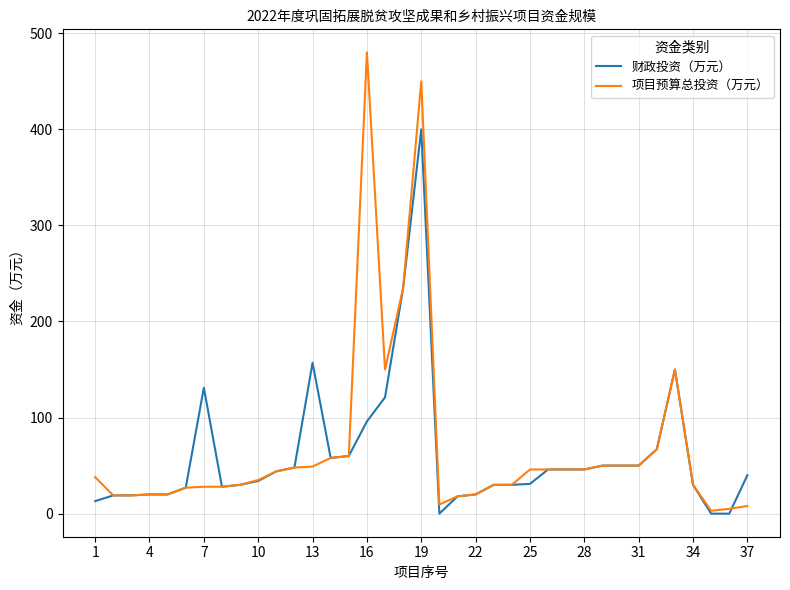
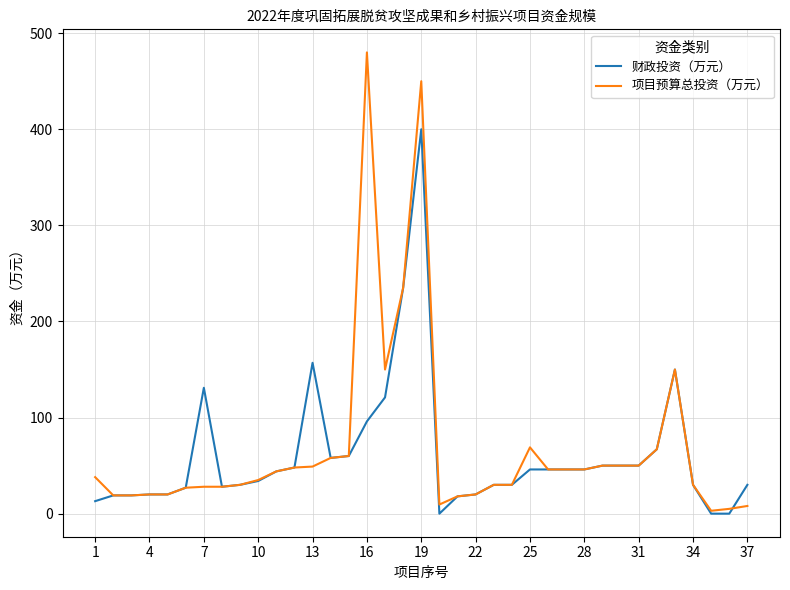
财政投资（万元）, 25: 30 -> 50
项目预算总投资（万元）, 25: 50 -> 70
财政投资（万元）, 37: 40 -> 30
